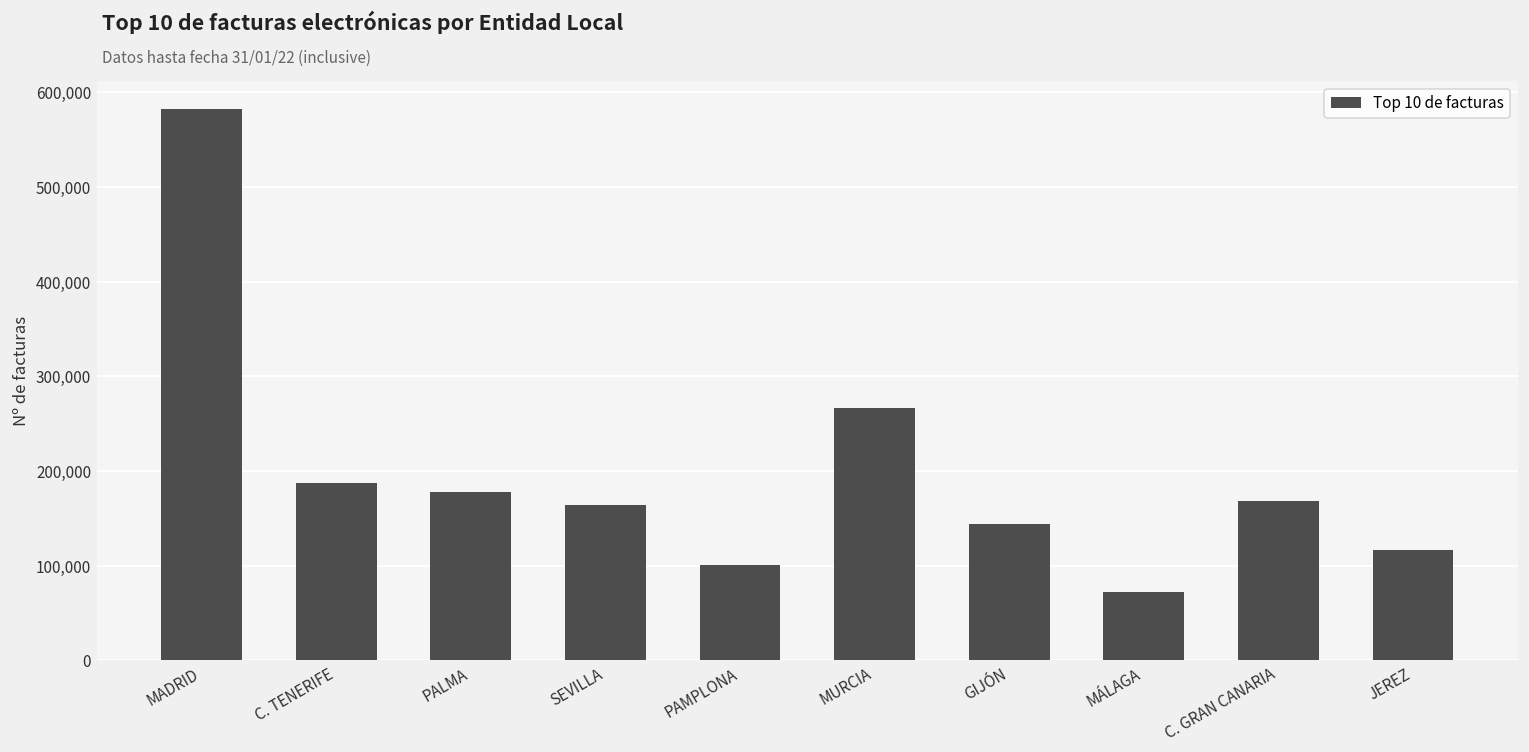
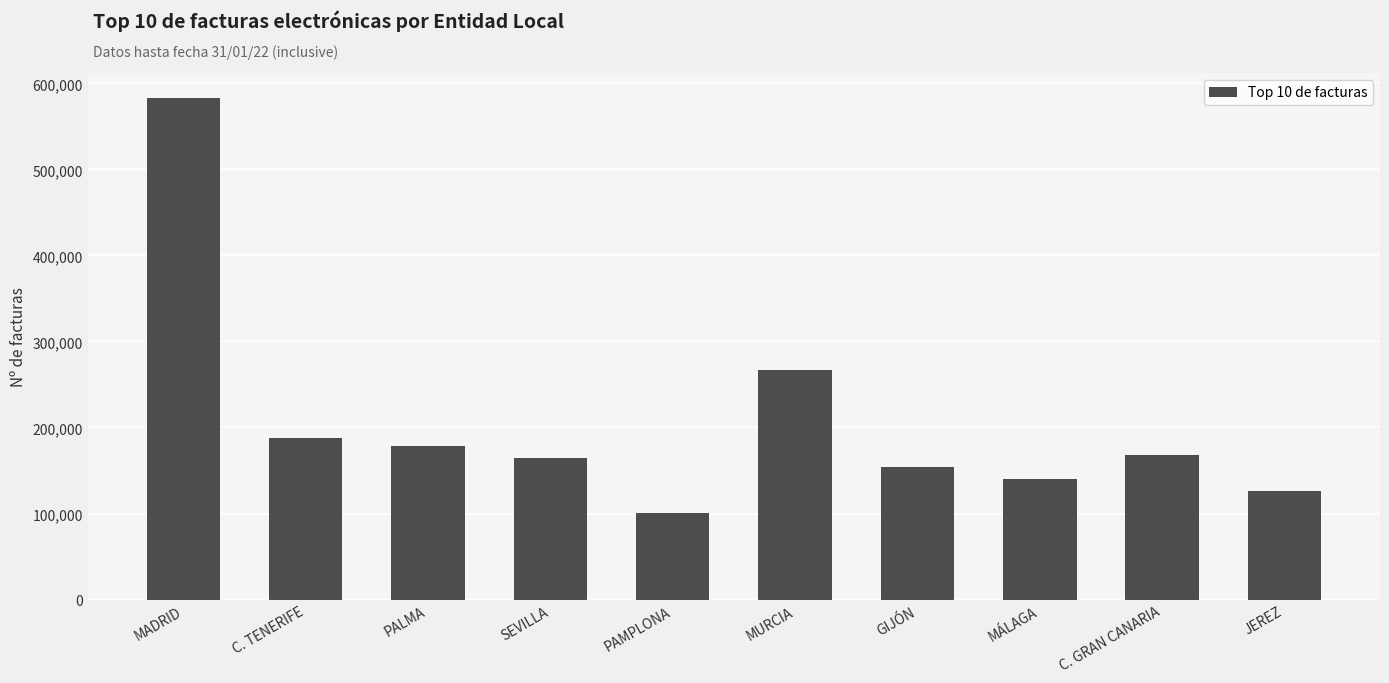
GIJÓN: 140,000 -> 150,000
MÁLAGA: 70,000 -> 140,000
JEREZ: 120,000 -> 130,000
